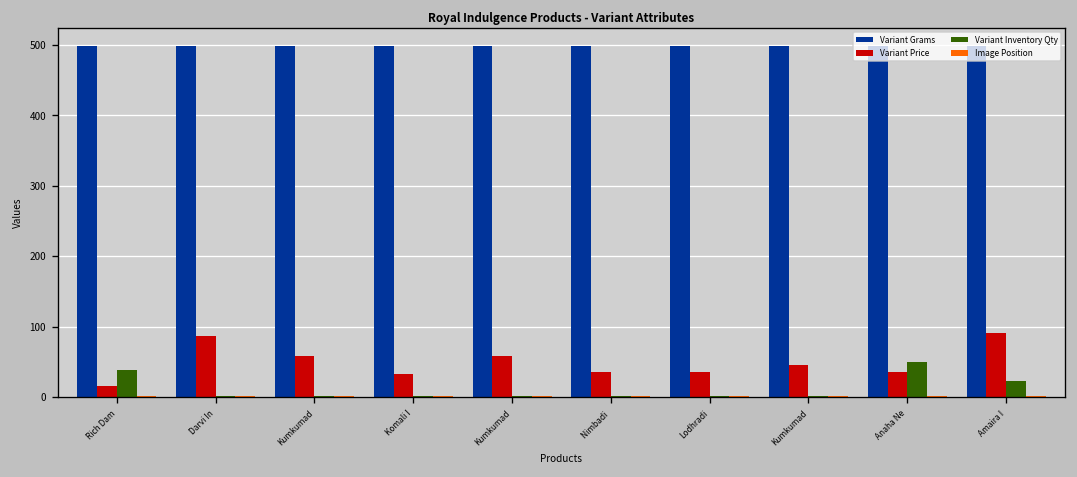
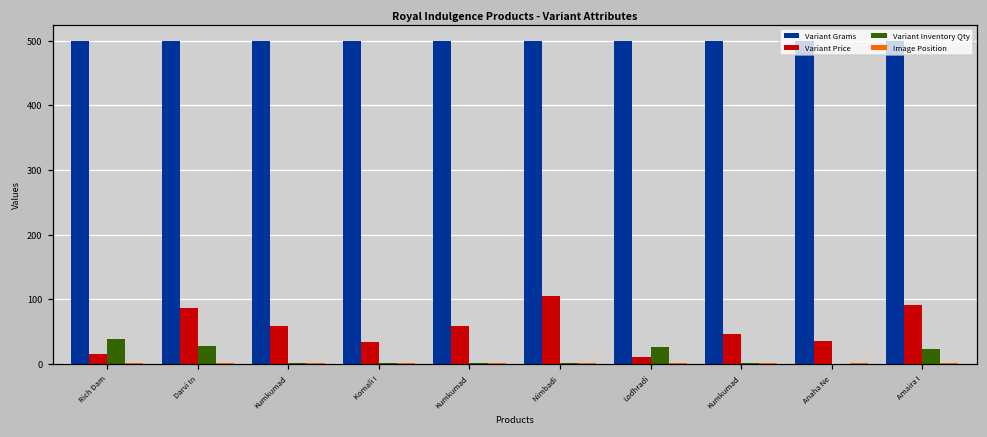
Variant Inventory Qty, Darvi In: 0 -> 30
Variant Price, Nimbadi: 40 -> 110
Variant Price, Lodhradi: 40 -> 10
Variant Inventory Qty, Lodhradi: 0 -> 30
Variant Inventory Qty, Anaha Ne: 50 -> 0
